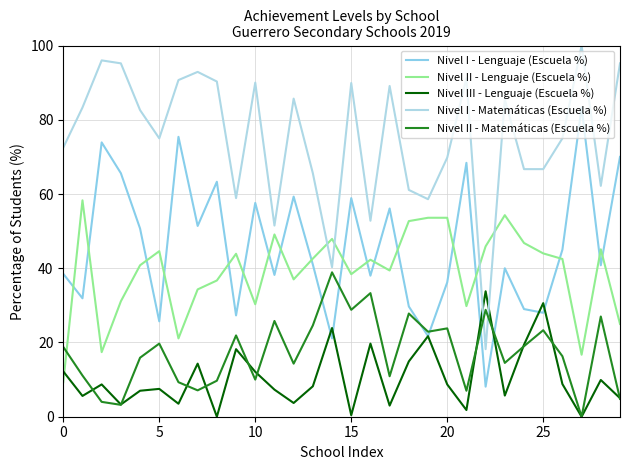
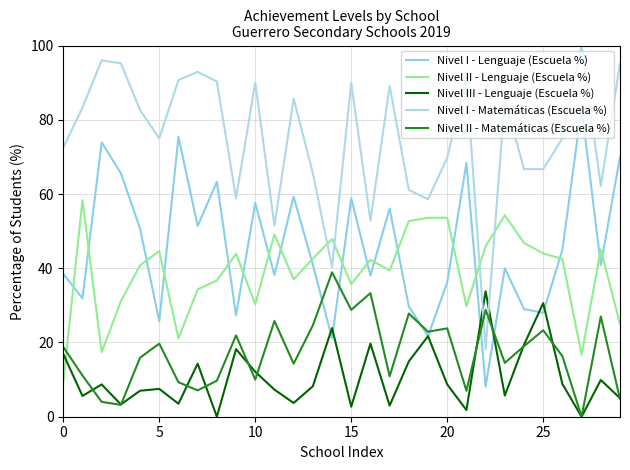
Nivel III - Lenguaje (Escuela %), 0: 12 -> 17
Nivel II - Lenguaje (Escuela %), 15: 38 -> 36
Nivel III - Lenguaje (Escuela %), 15: 0 -> 3
